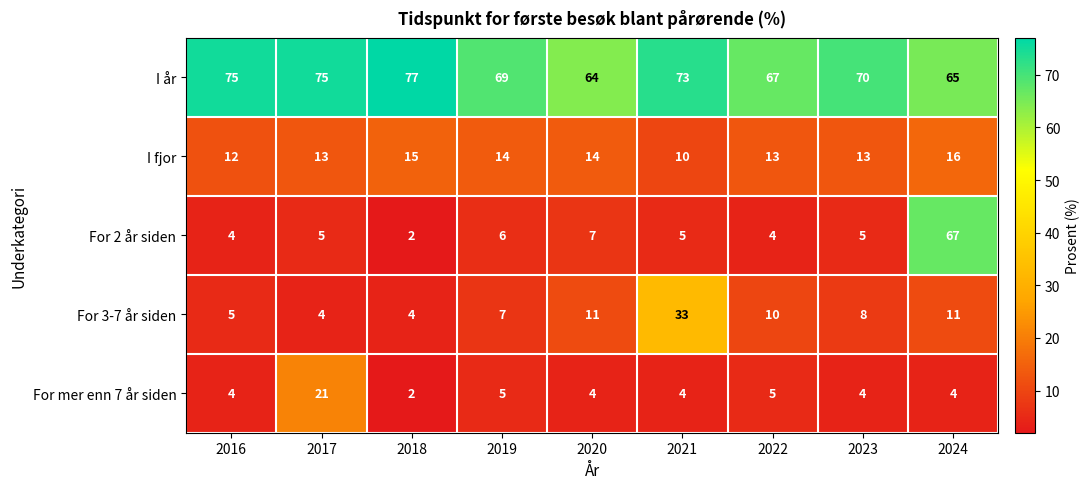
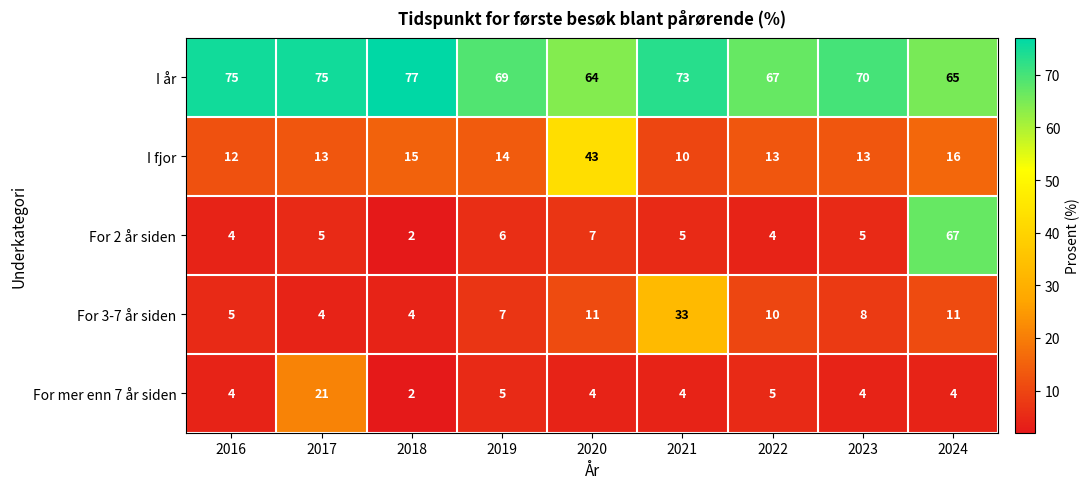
I fjor, 2020: 14 -> 43
